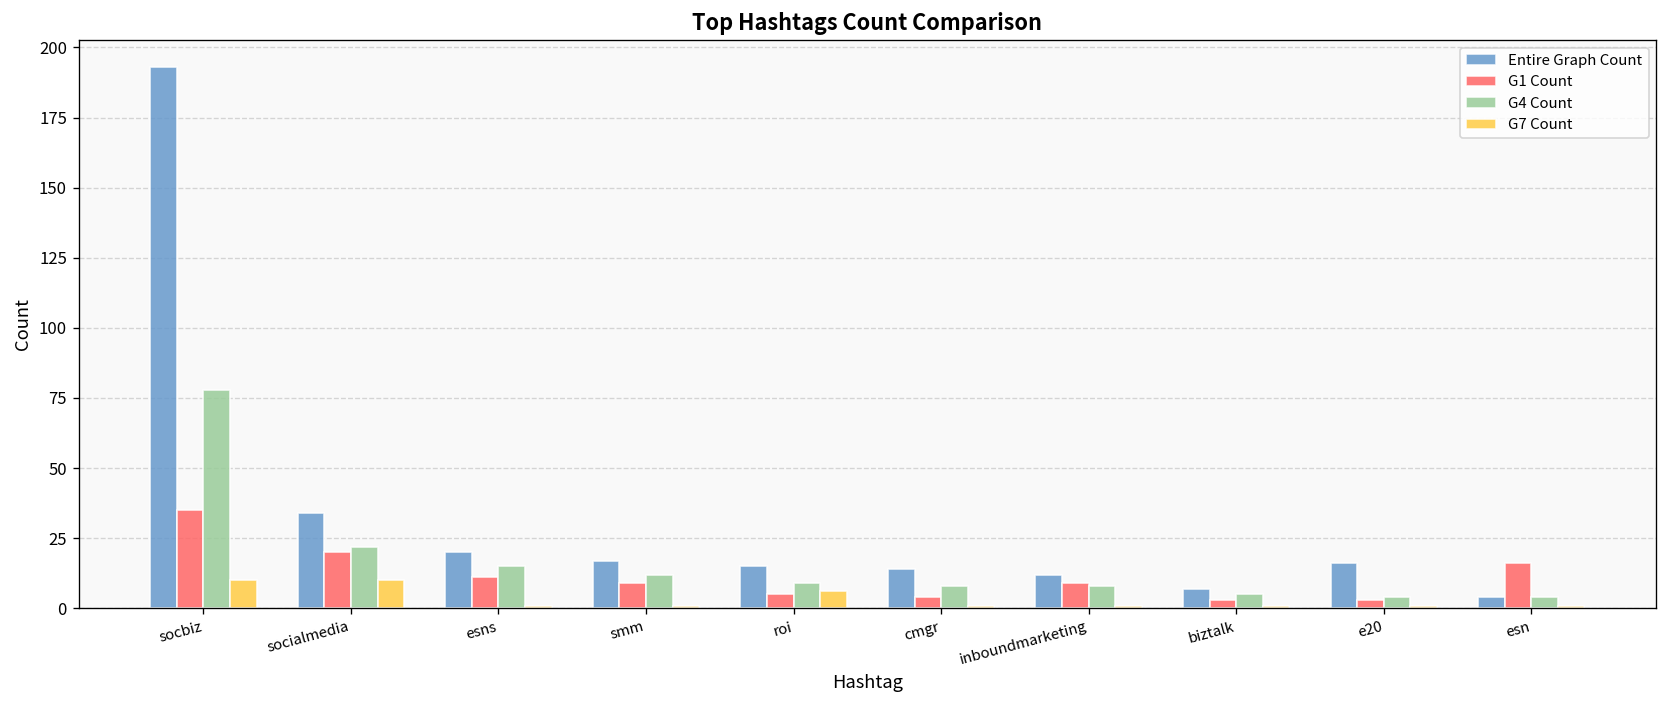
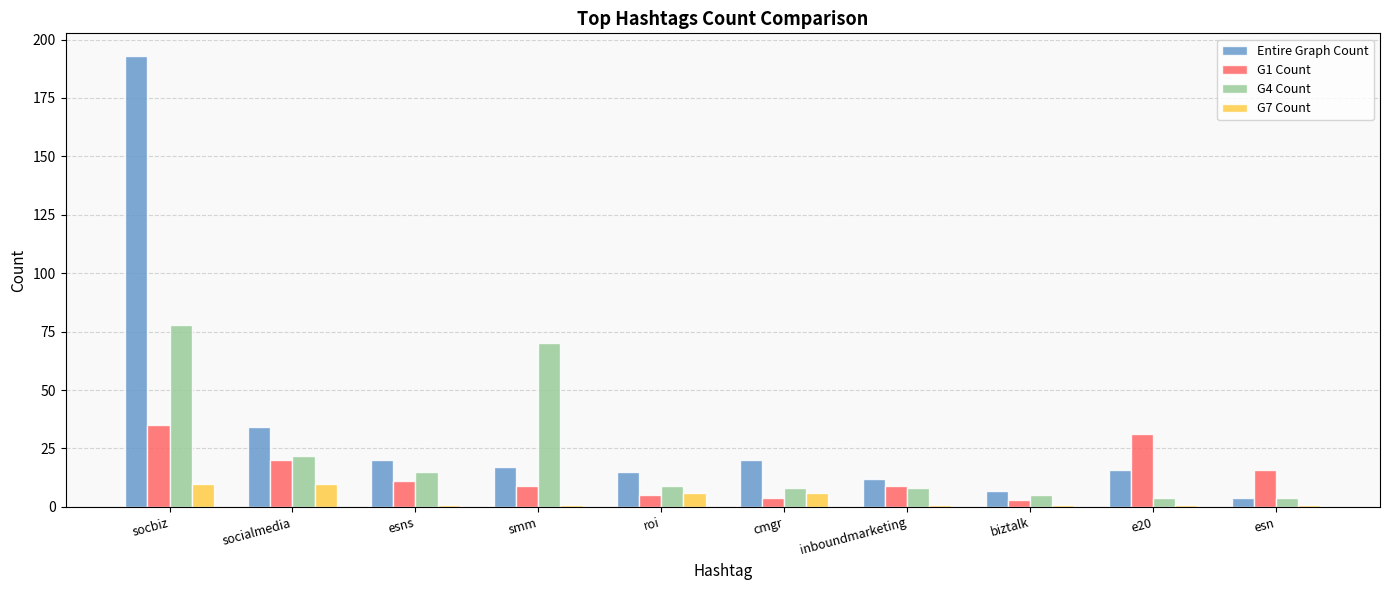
G4 Count, smm: 12 -> 70
Entire Graph Count, cmgr: 14 -> 20
G7 Count, cmgr: 1 -> 6
G1 Count, e20: 3 -> 31
